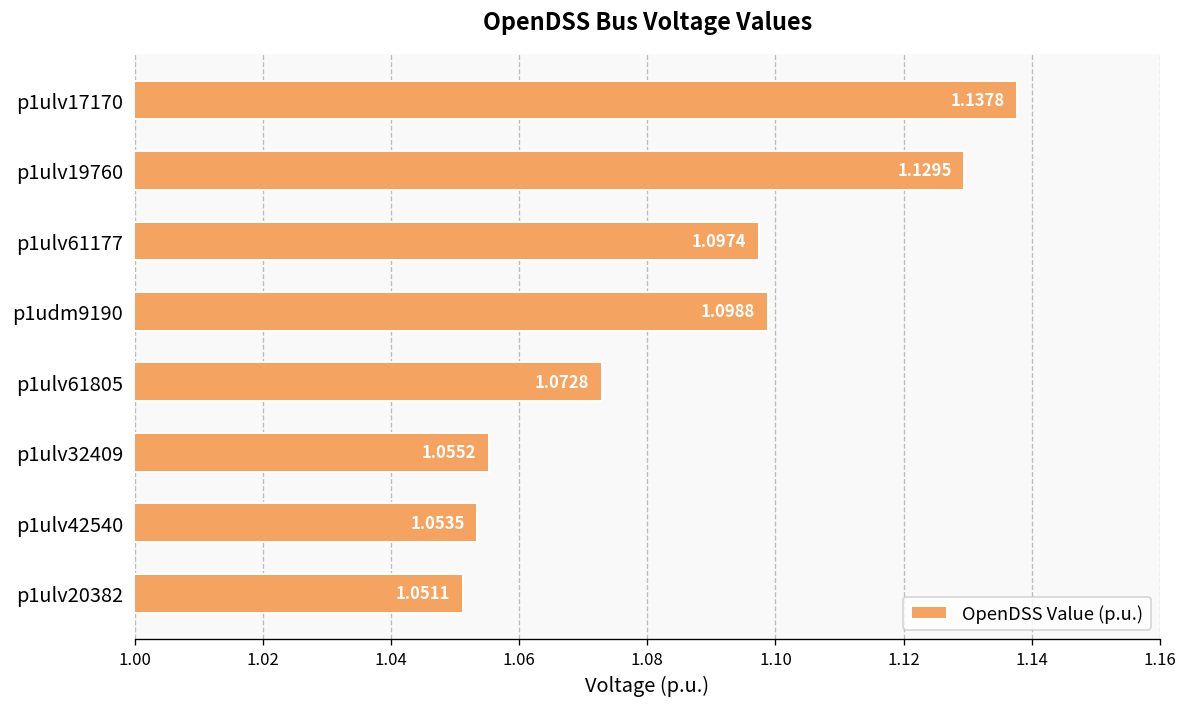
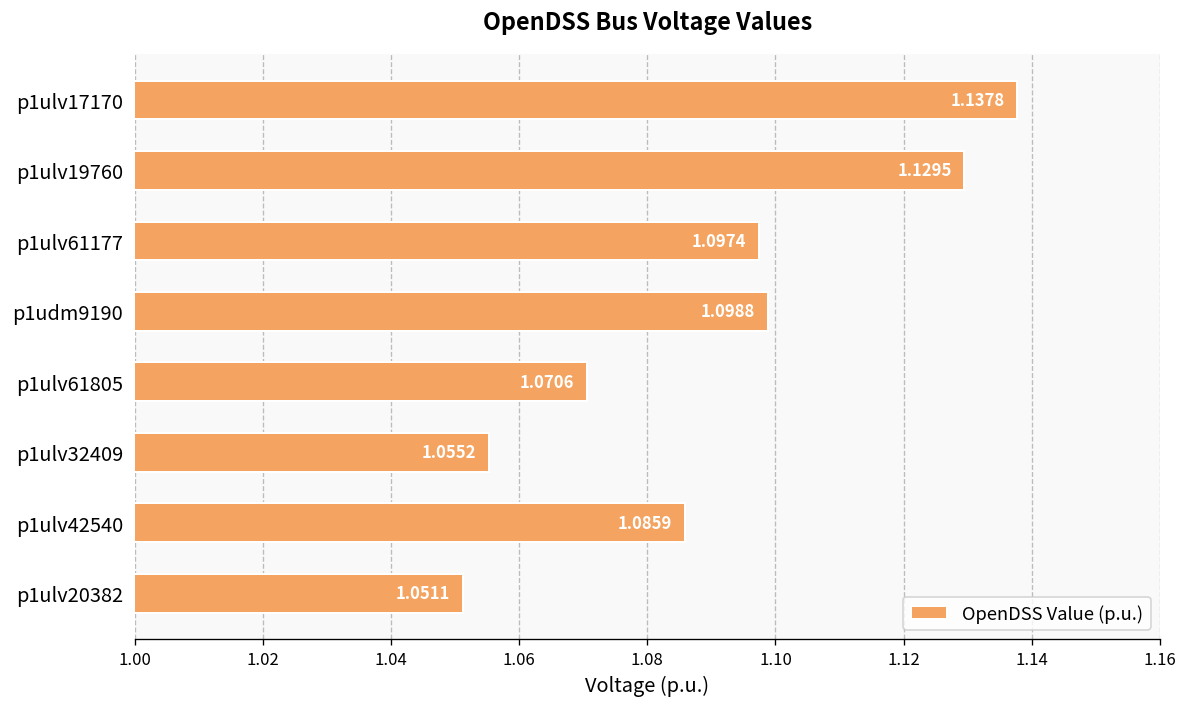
p1ulv61805: 1.0728 -> 1.0706
p1ulv42540: 1.0535 -> 1.0859
